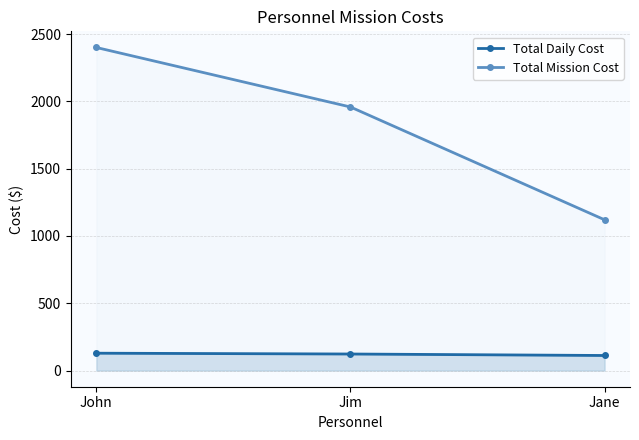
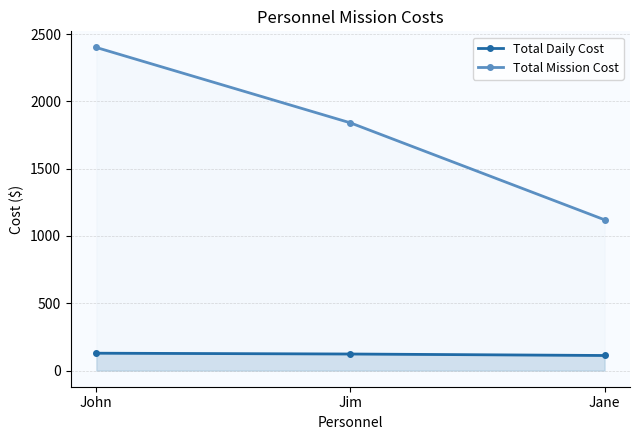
Total Mission Cost, Jim: 1960 -> 1840
